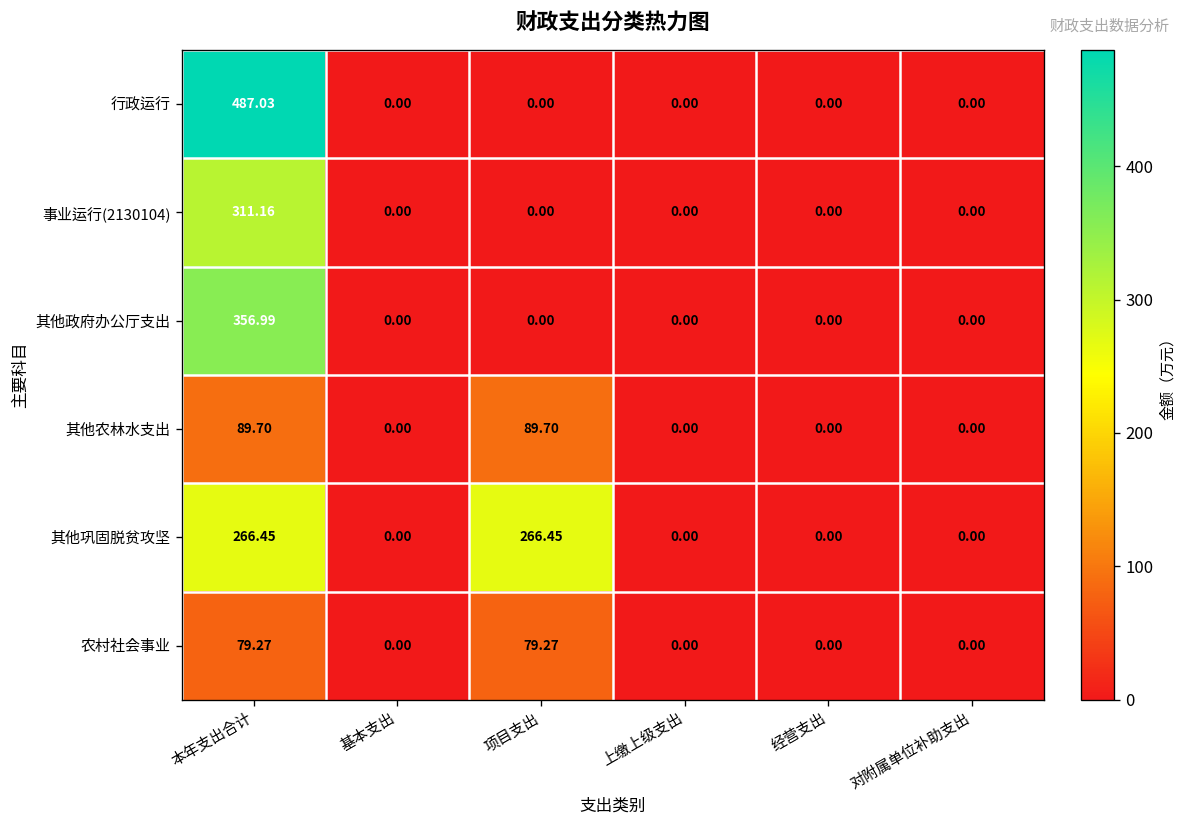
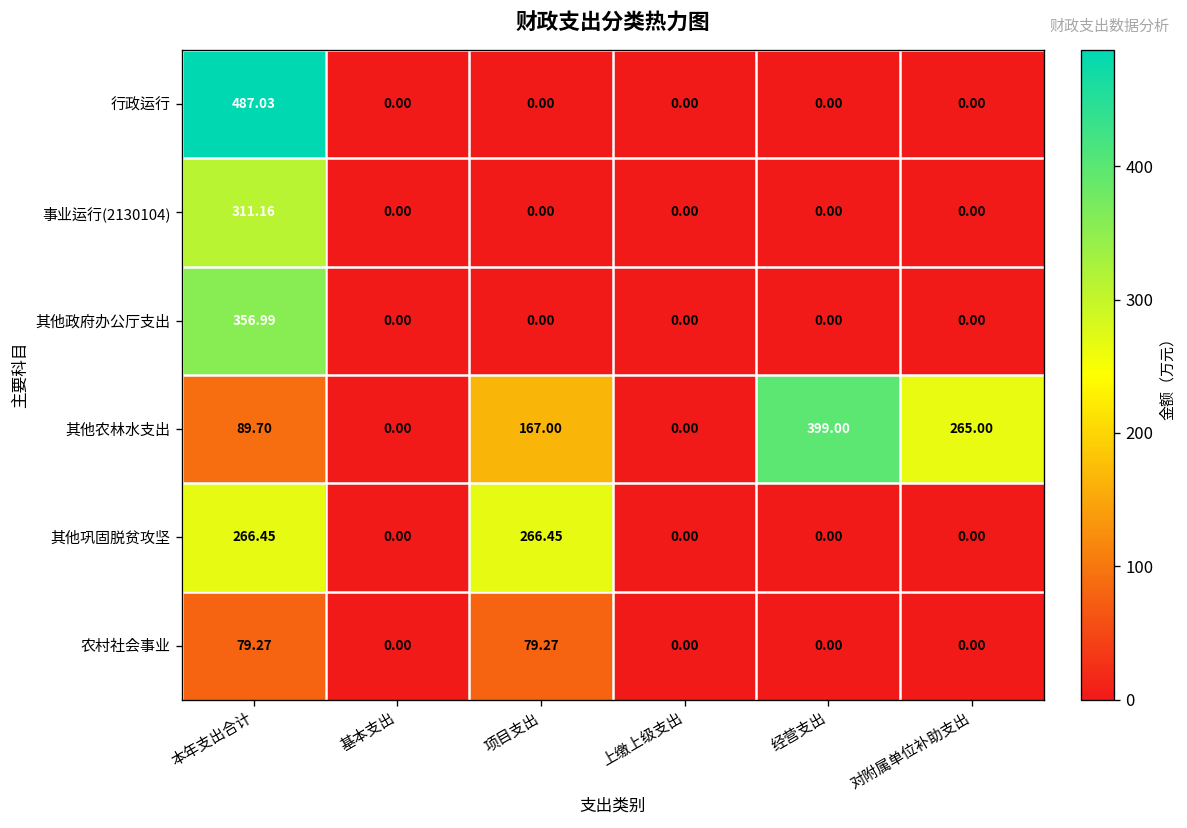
其他农林水支出, 项目支出: 89.70 -> 167.00
其他农林水支出, 经营支出: 0.00 -> 399.00
其他农林水支出, 对附属单位补助支出: 0.00 -> 265.00
